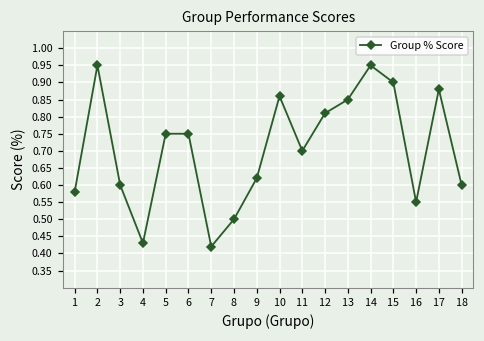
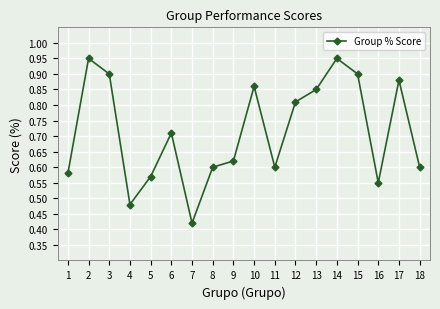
3: 0.6 -> 0.9
4: 0.43 -> 0.48
5: 0.75 -> 0.57
6: 0.75 -> 0.71
8: 0.5 -> 0.6
11: 0.7 -> 0.6
